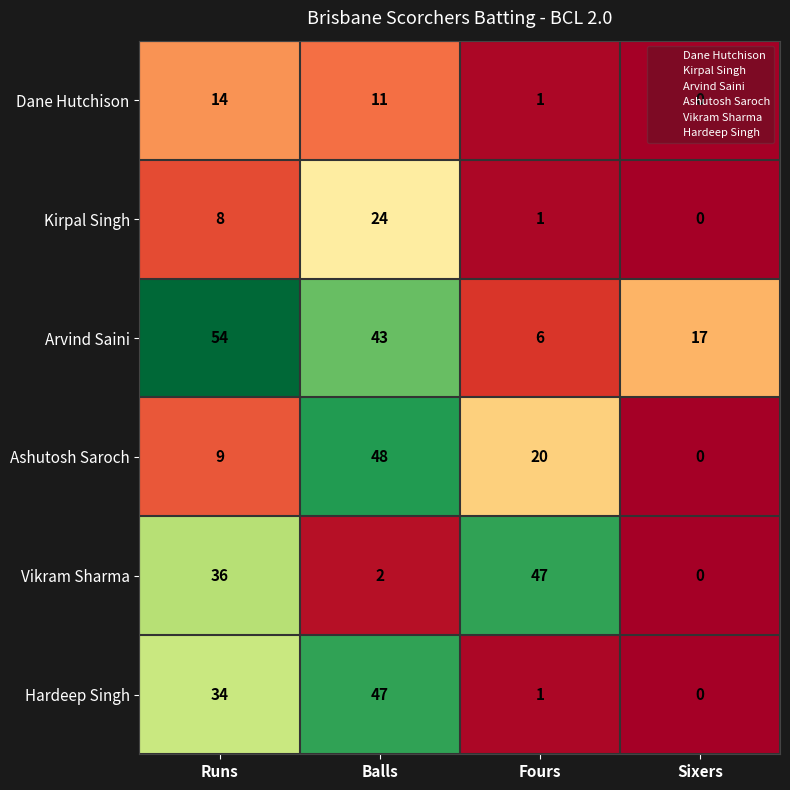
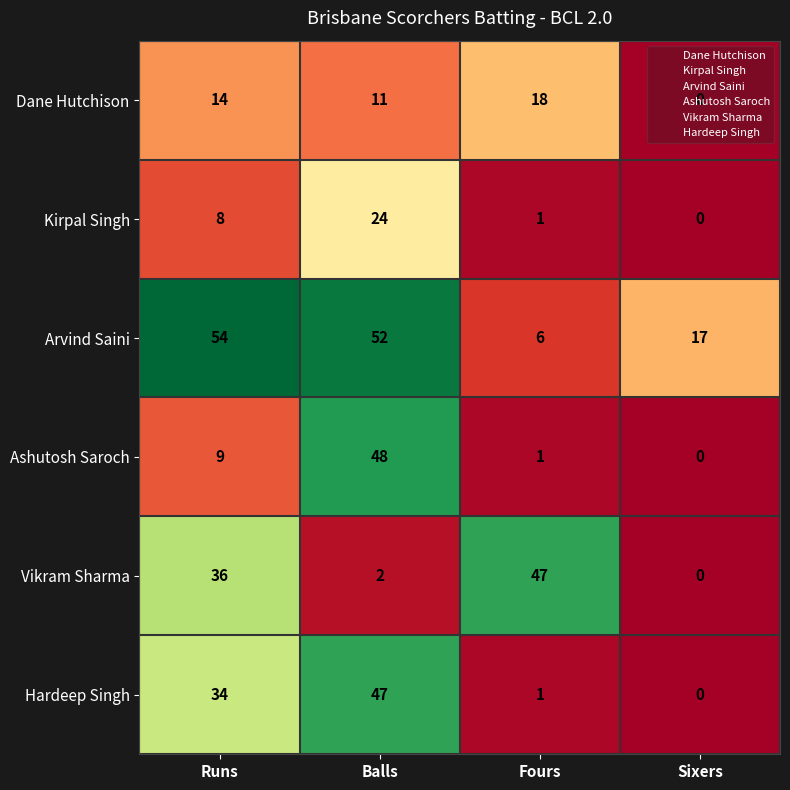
Dane Hutchison, Fours: 1 -> 18
Arvind Saini, Balls: 43 -> 52
Ashutosh Saroch, Fours: 20 -> 1
